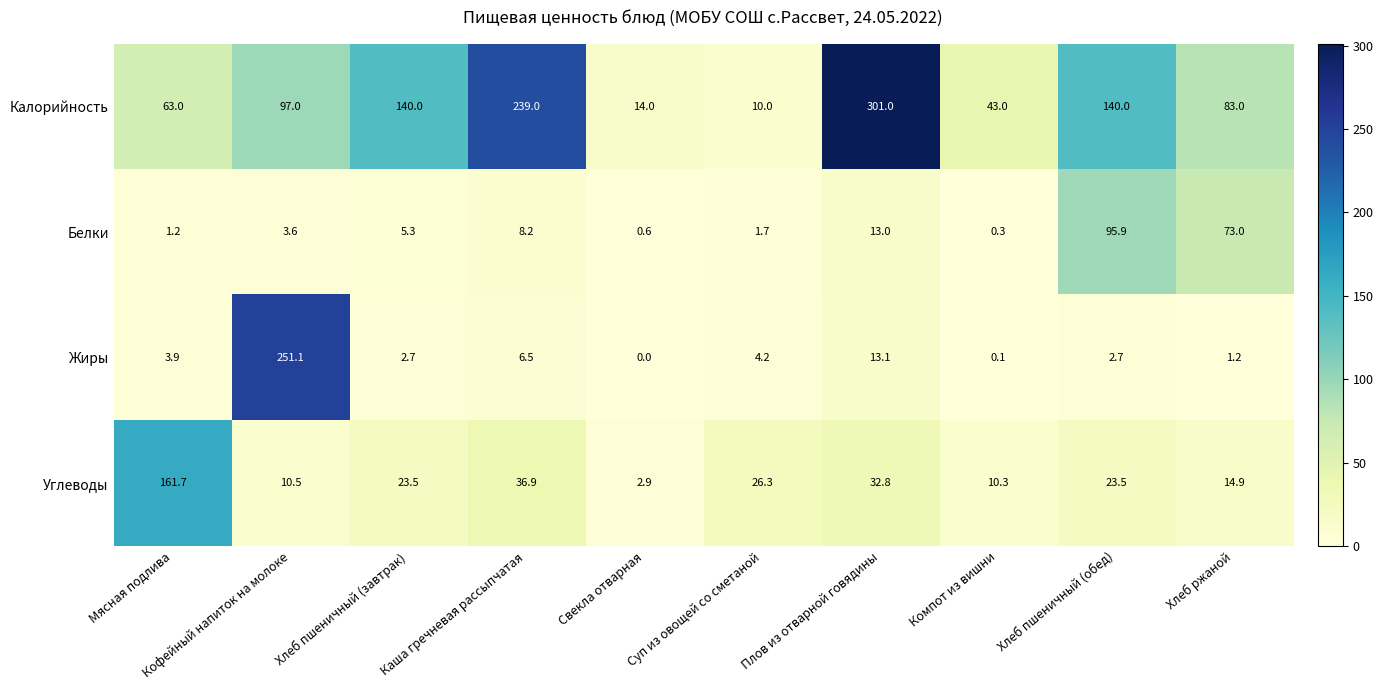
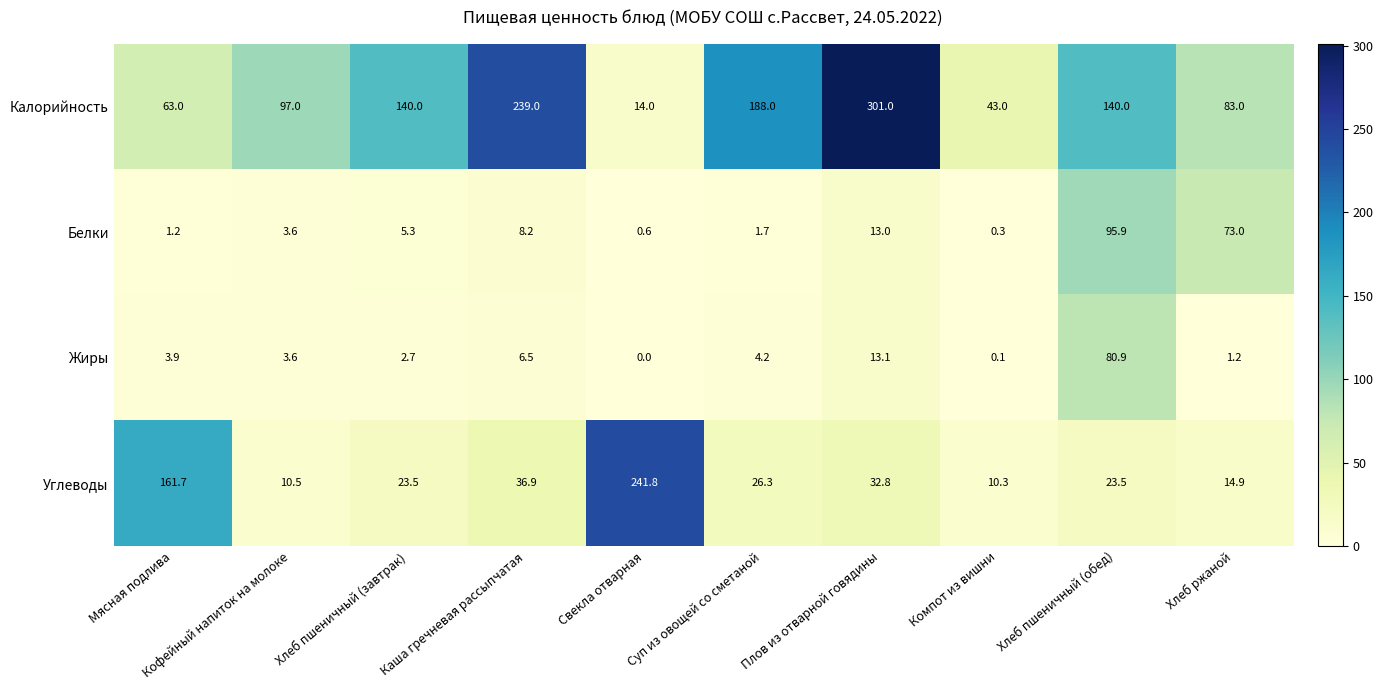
Калорийность, Суп из овощей со сметаной: 10.0 -> 188.0
Жиры, Кофейный напиток на молоке: 251.1 -> 3.6
Жиры, Хлеб пшеничный (обед): 2.7 -> 80.9
Углеводы, Свекла отварная: 2.9 -> 241.8
